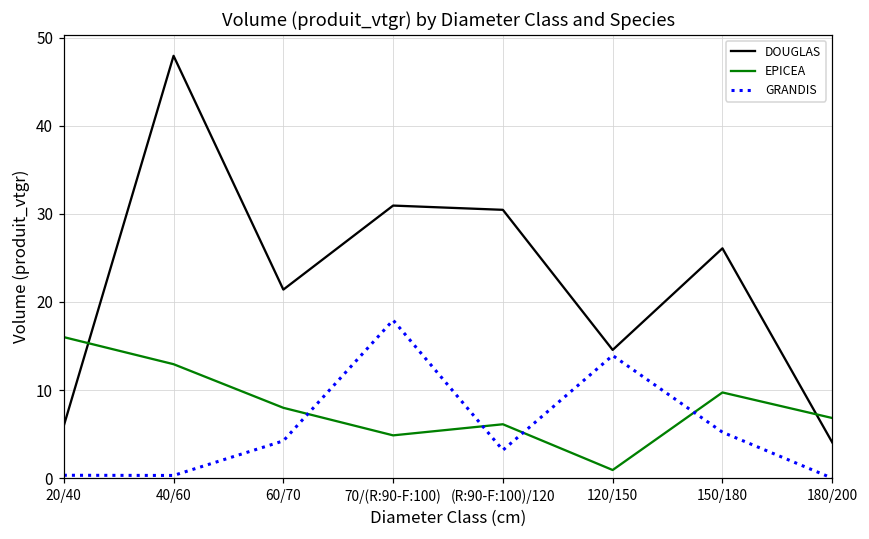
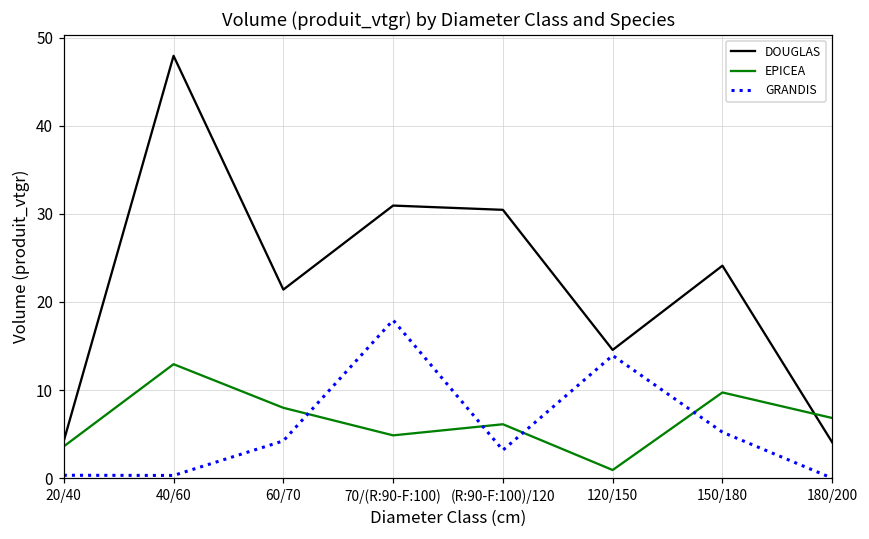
DOUGLAS, 20/40: 6 -> 4
EPICEA, 20/40: 16 -> 4
DOUGLAS, 150/180: 26 -> 24
